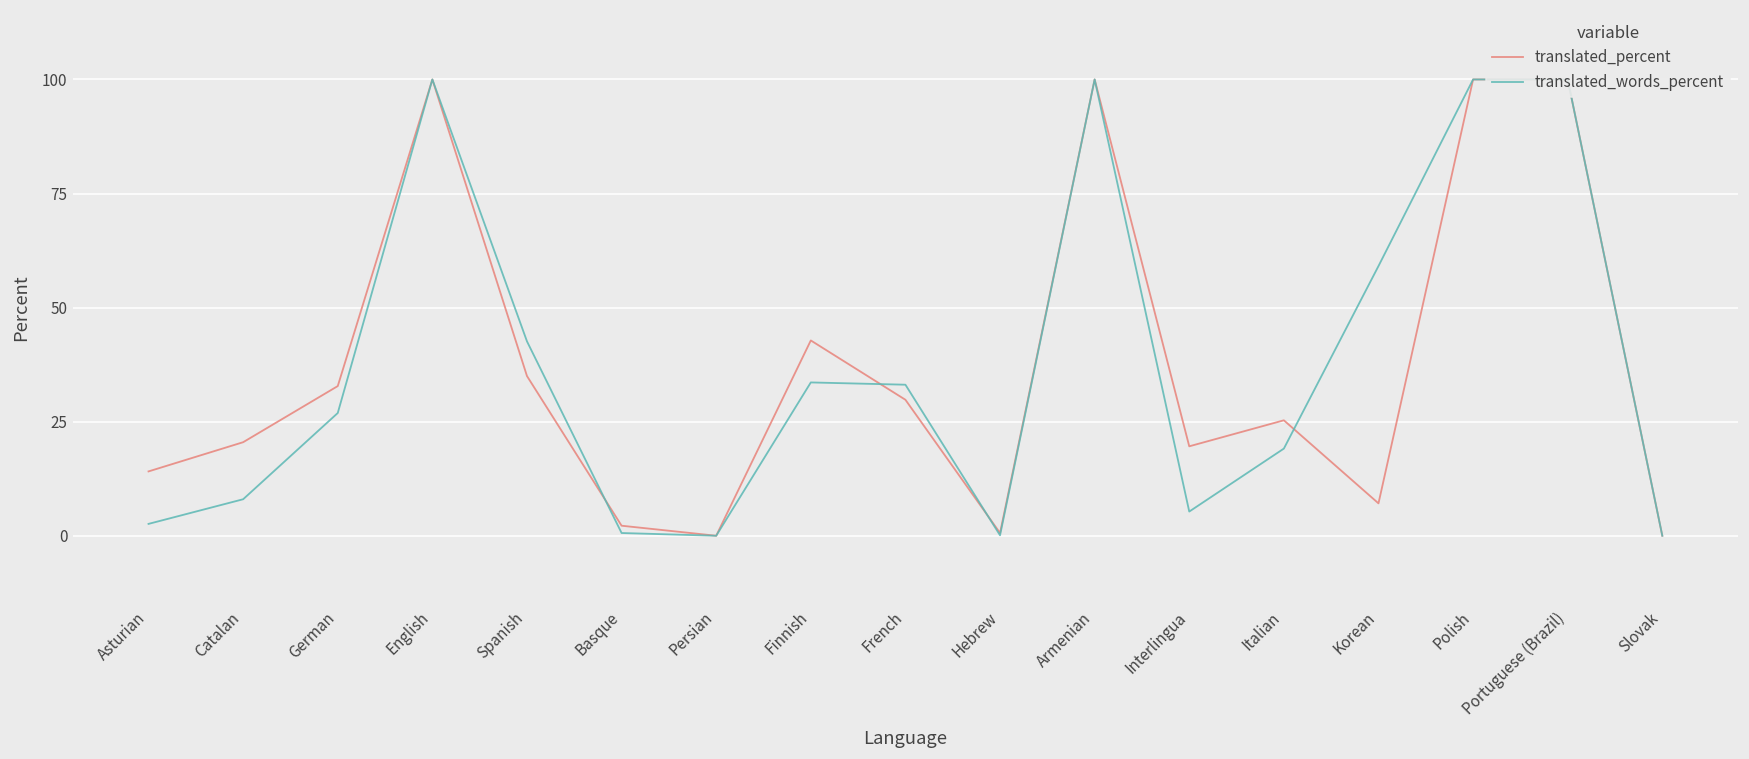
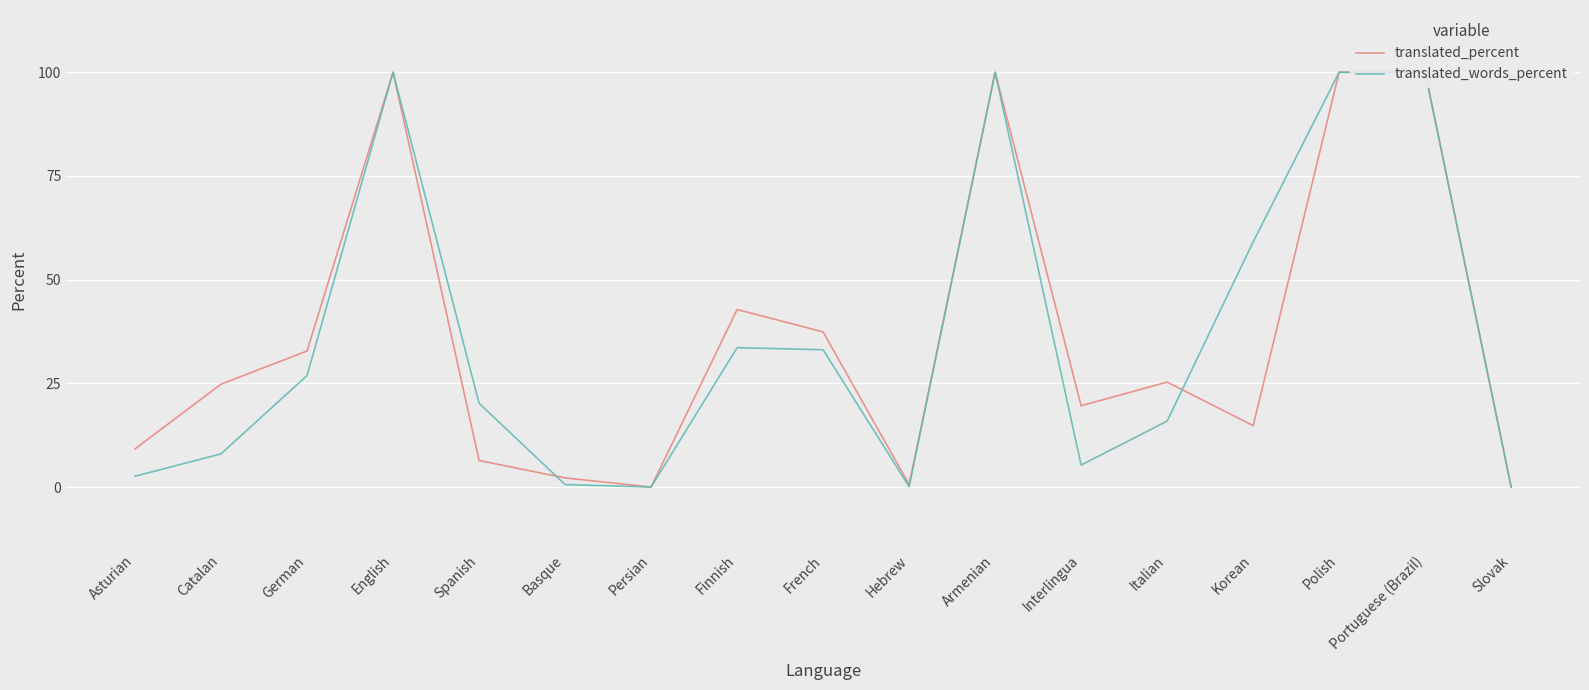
translated_percent, Asturian: 14 -> 9
translated_percent, Catalan: 21 -> 25
translated_percent, Spanish: 35 -> 6
translated_words_percent, Spanish: 43 -> 20
translated_percent, French: 30 -> 37
translated_words_percent, Italian: 19 -> 16
translated_percent, Korean: 7 -> 15
